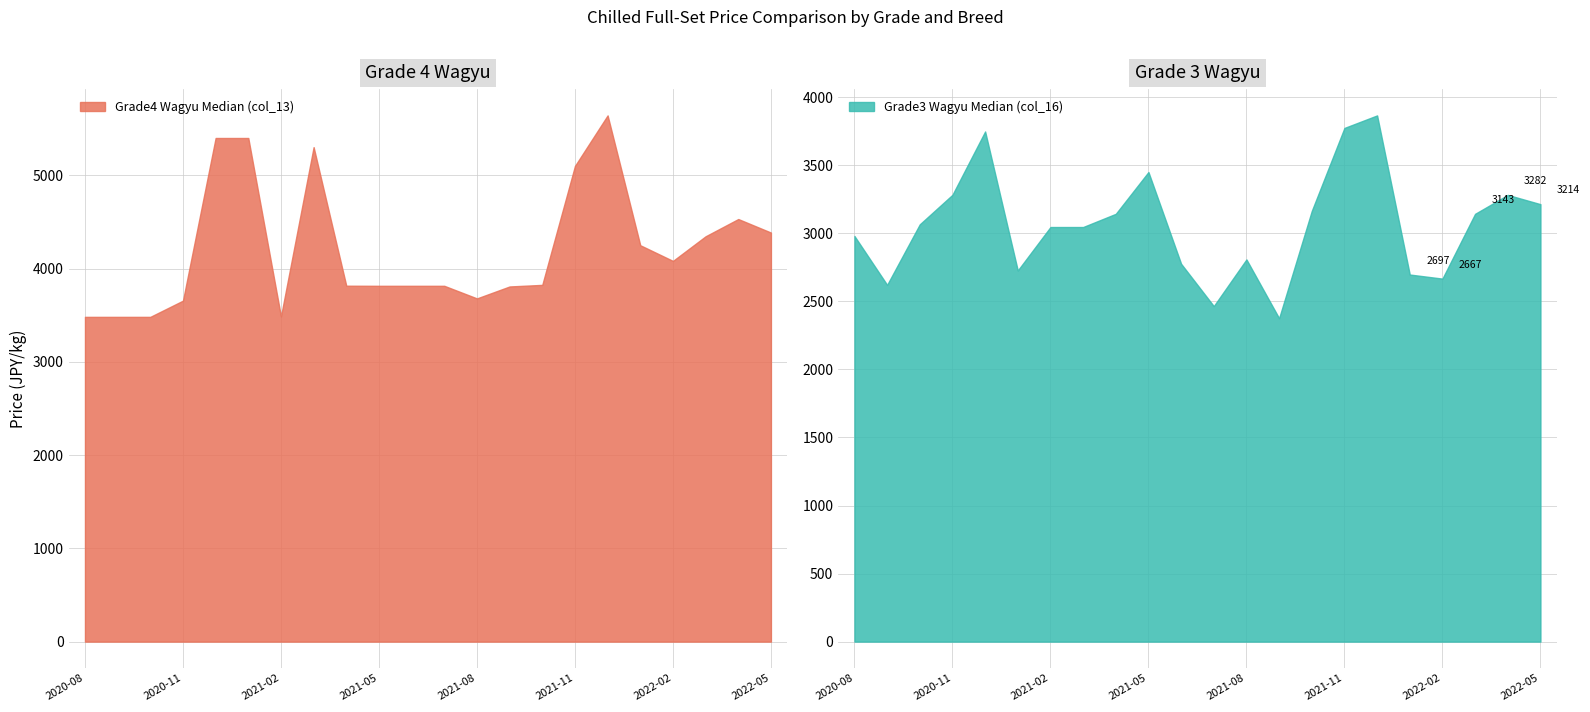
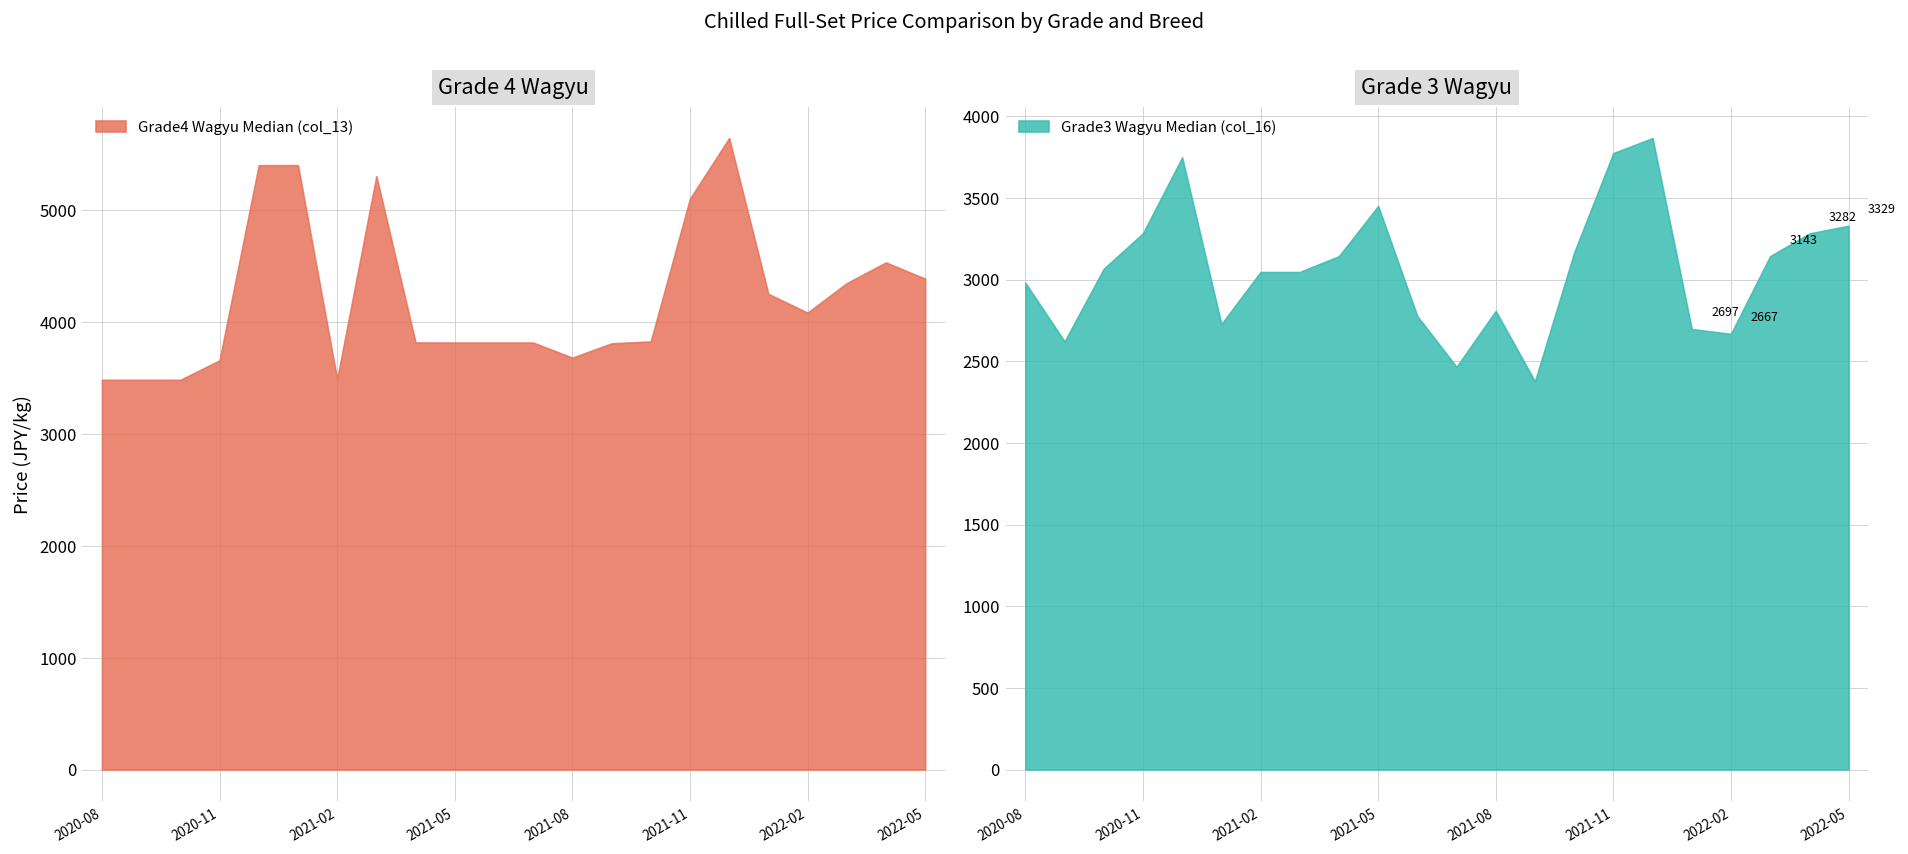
Grade 3 Wagyu, 2022-05: 3214 -> 3329
